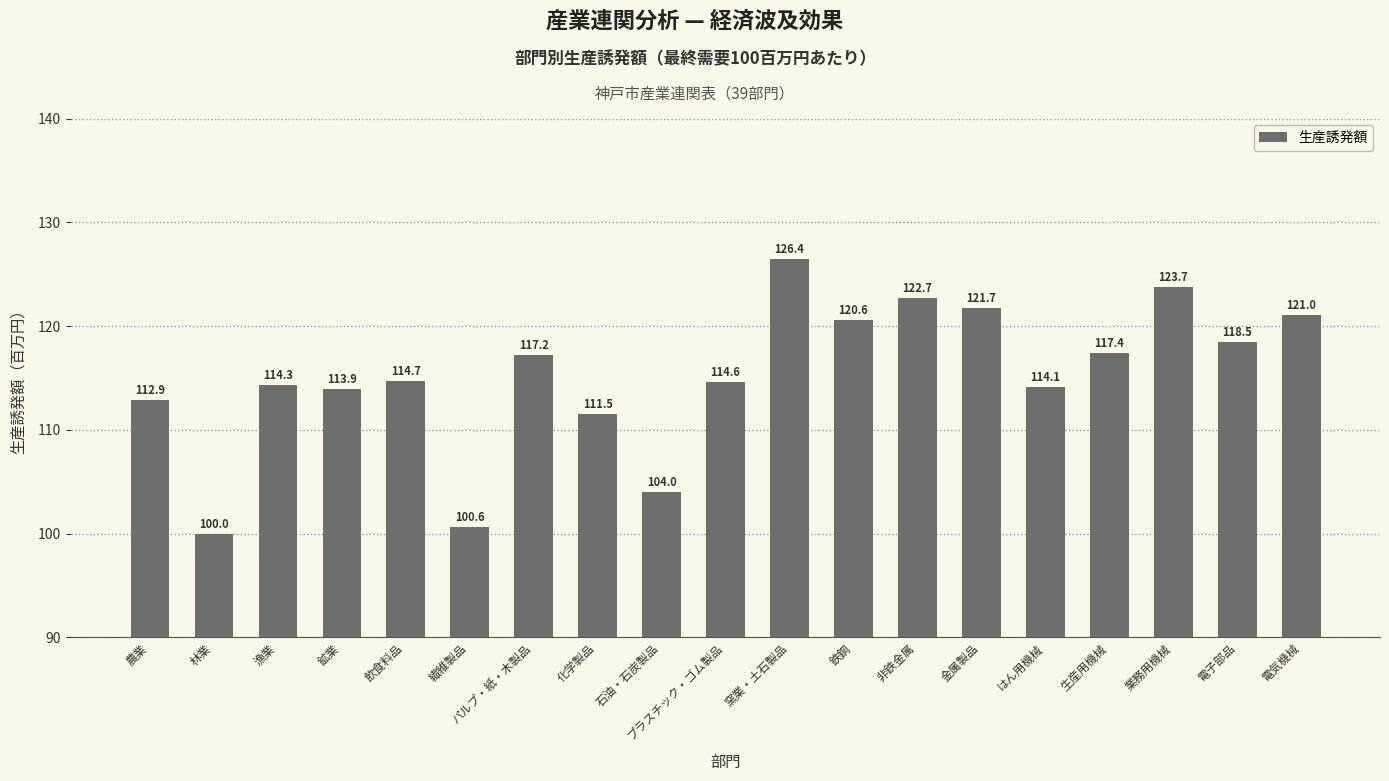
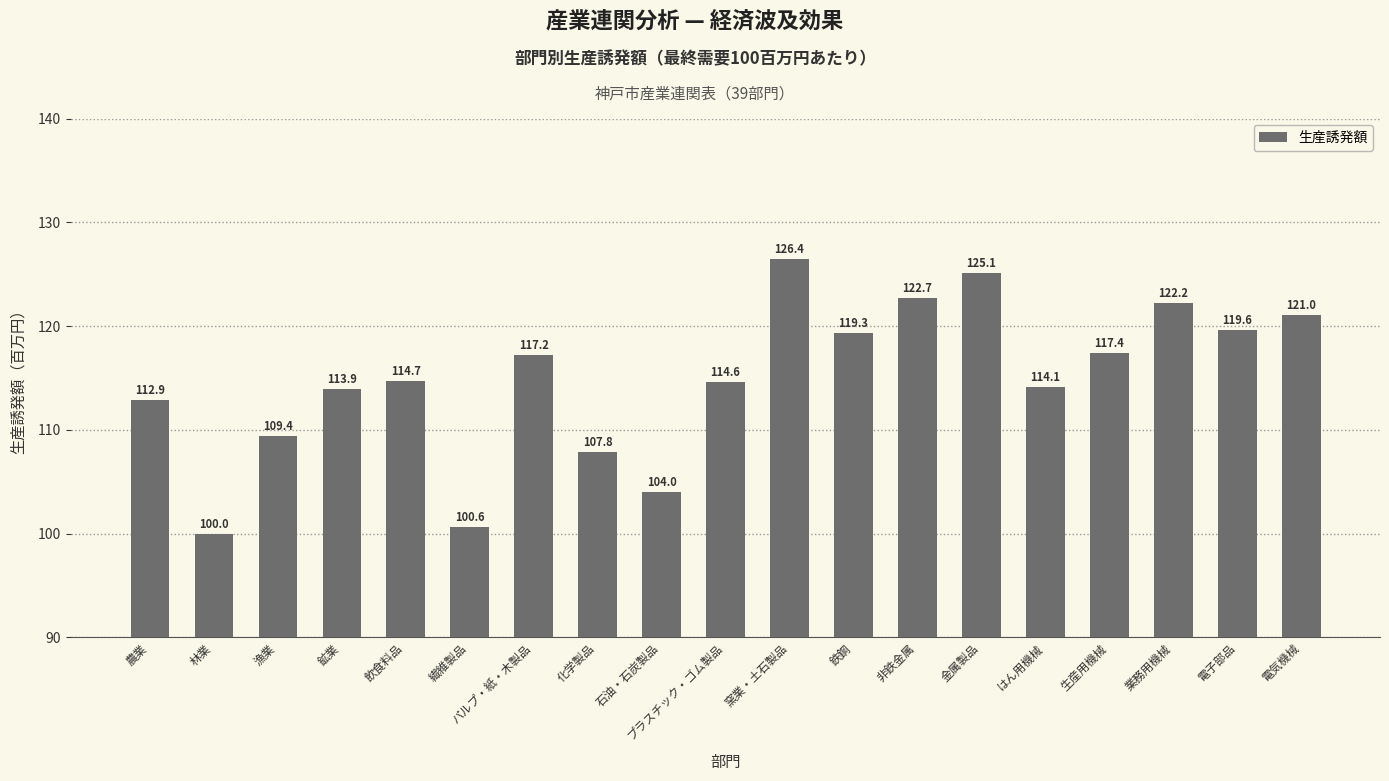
漁業: 114.3 -> 109.4
化学製品: 111.5 -> 107.8
鉄鋼: 120.6 -> 119.3
金属製品: 121.7 -> 125.1
業務用機械: 123.7 -> 122.2
電子部品: 118.5 -> 119.6
